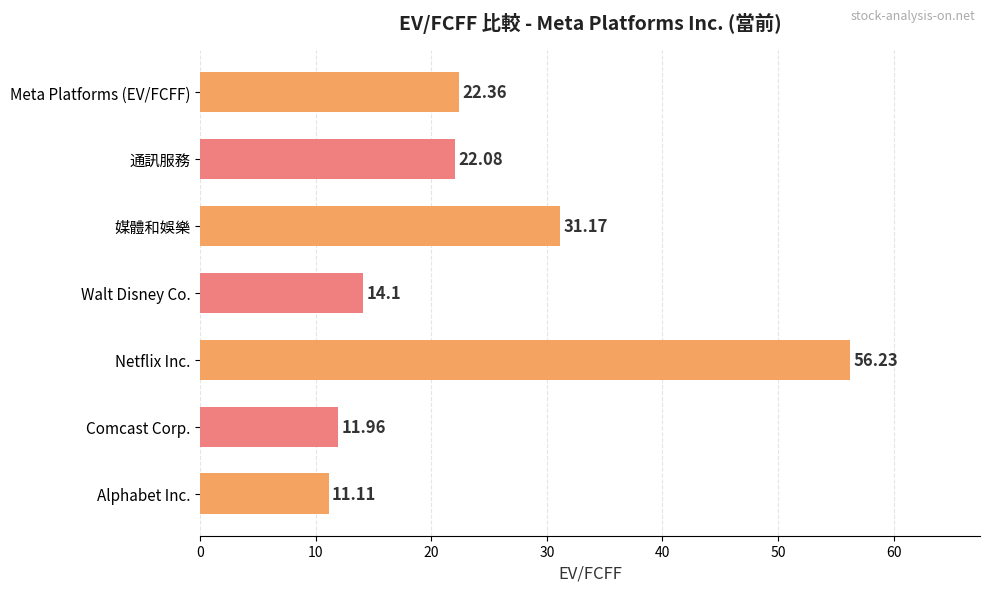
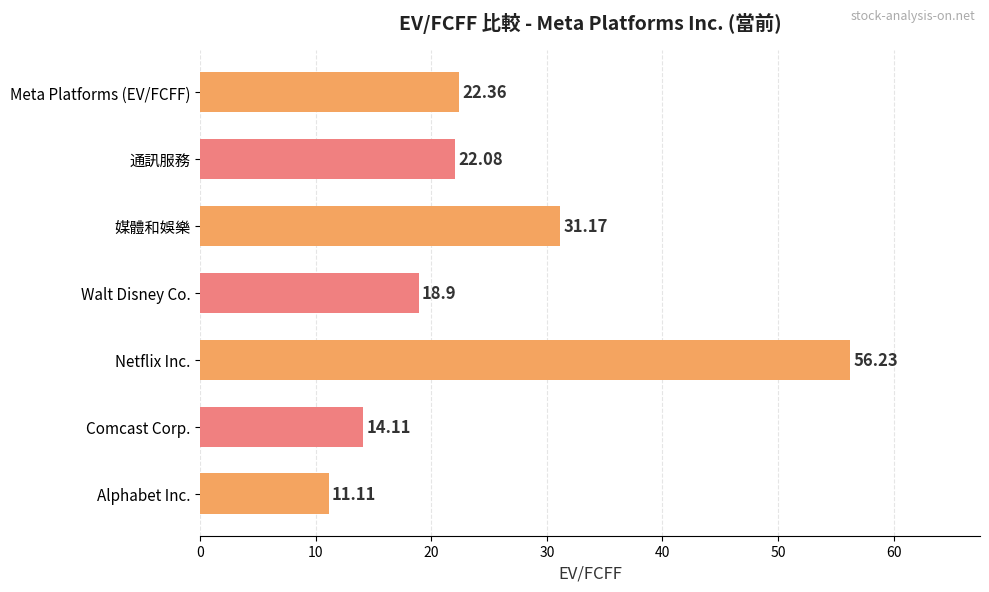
Walt Disney Co.: 14.1 -> 18.9
Comcast Corp.: 11.96 -> 14.11
